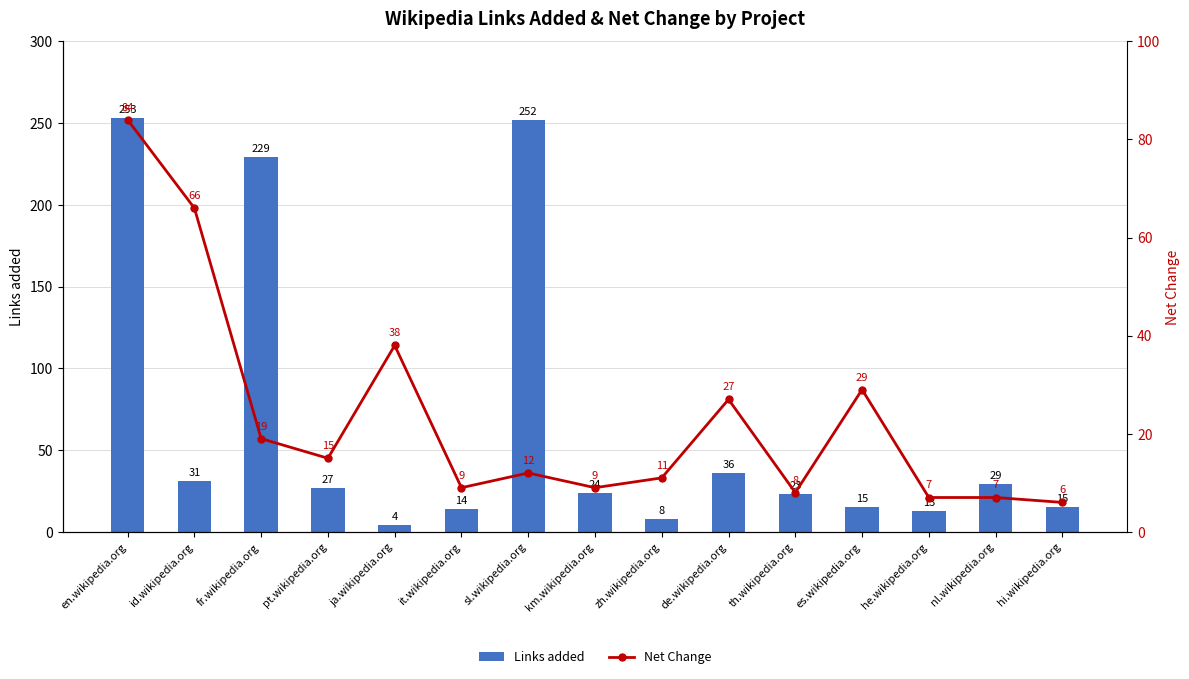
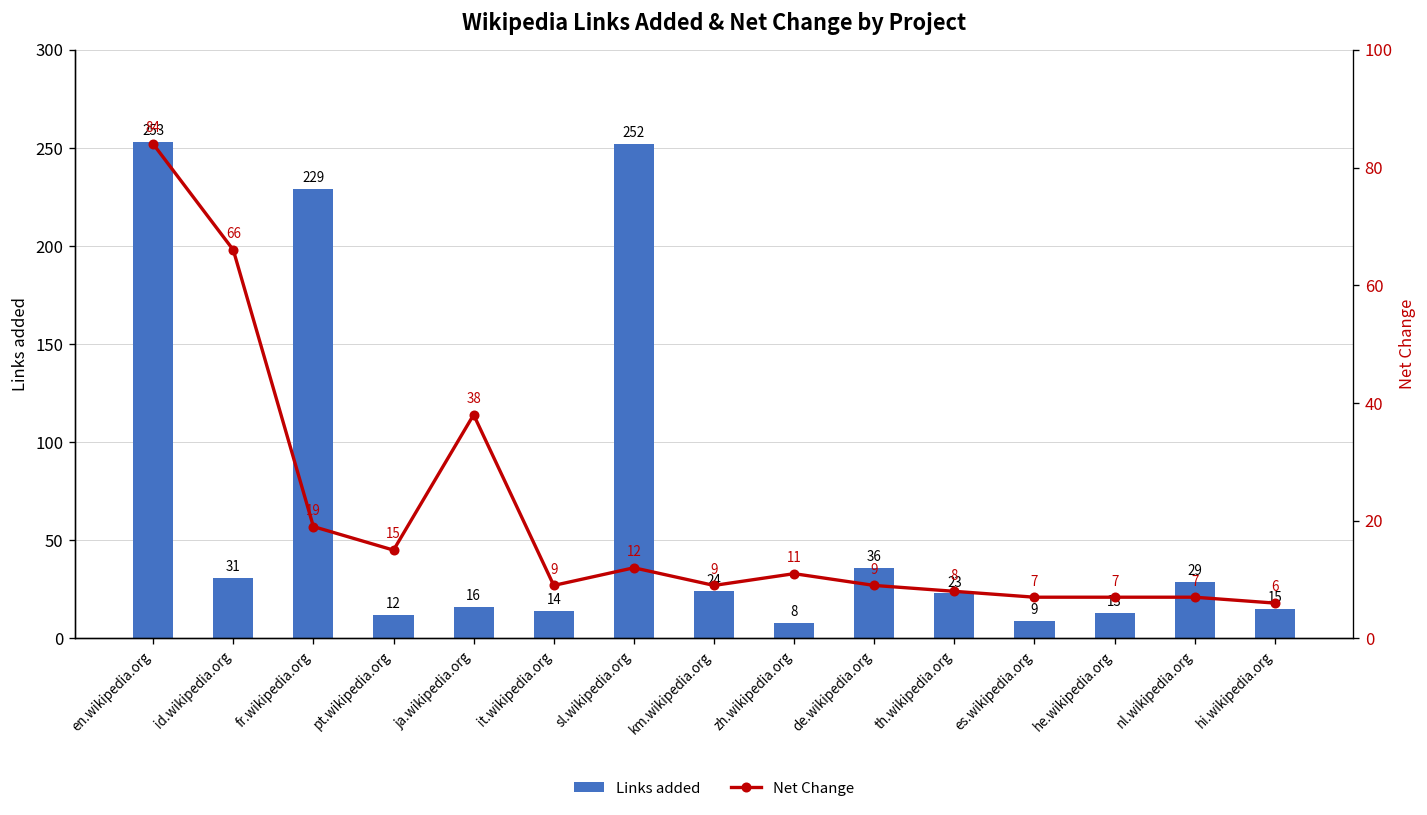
Links added, pt.wikipedia.org: 27 -> 12
Links added, ja.wikipedia.org: 4 -> 16
Links added, es.wikipedia.org: 15 -> 9
Net Change, de.wikipedia.org: 27 -> 9
Net Change, es.wikipedia.org: 29 -> 7
